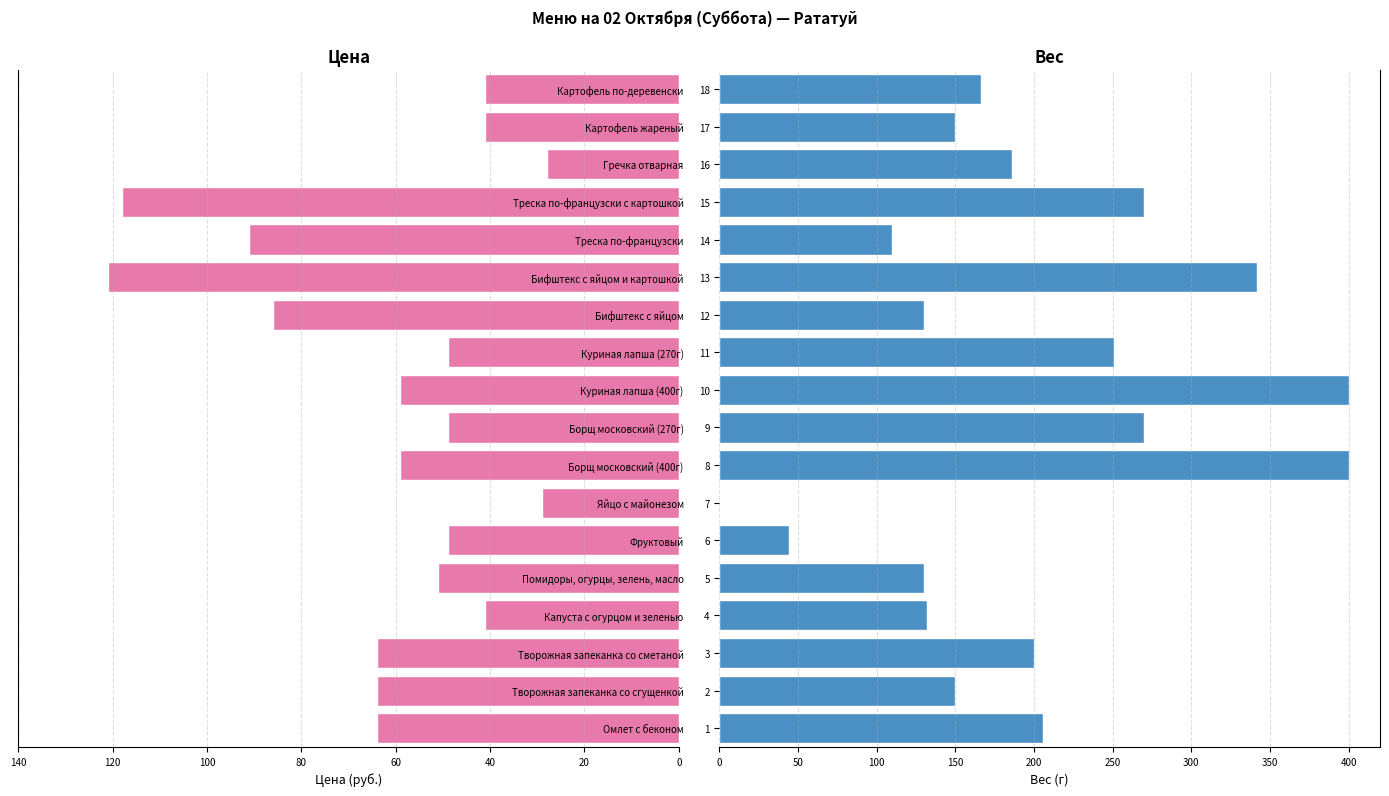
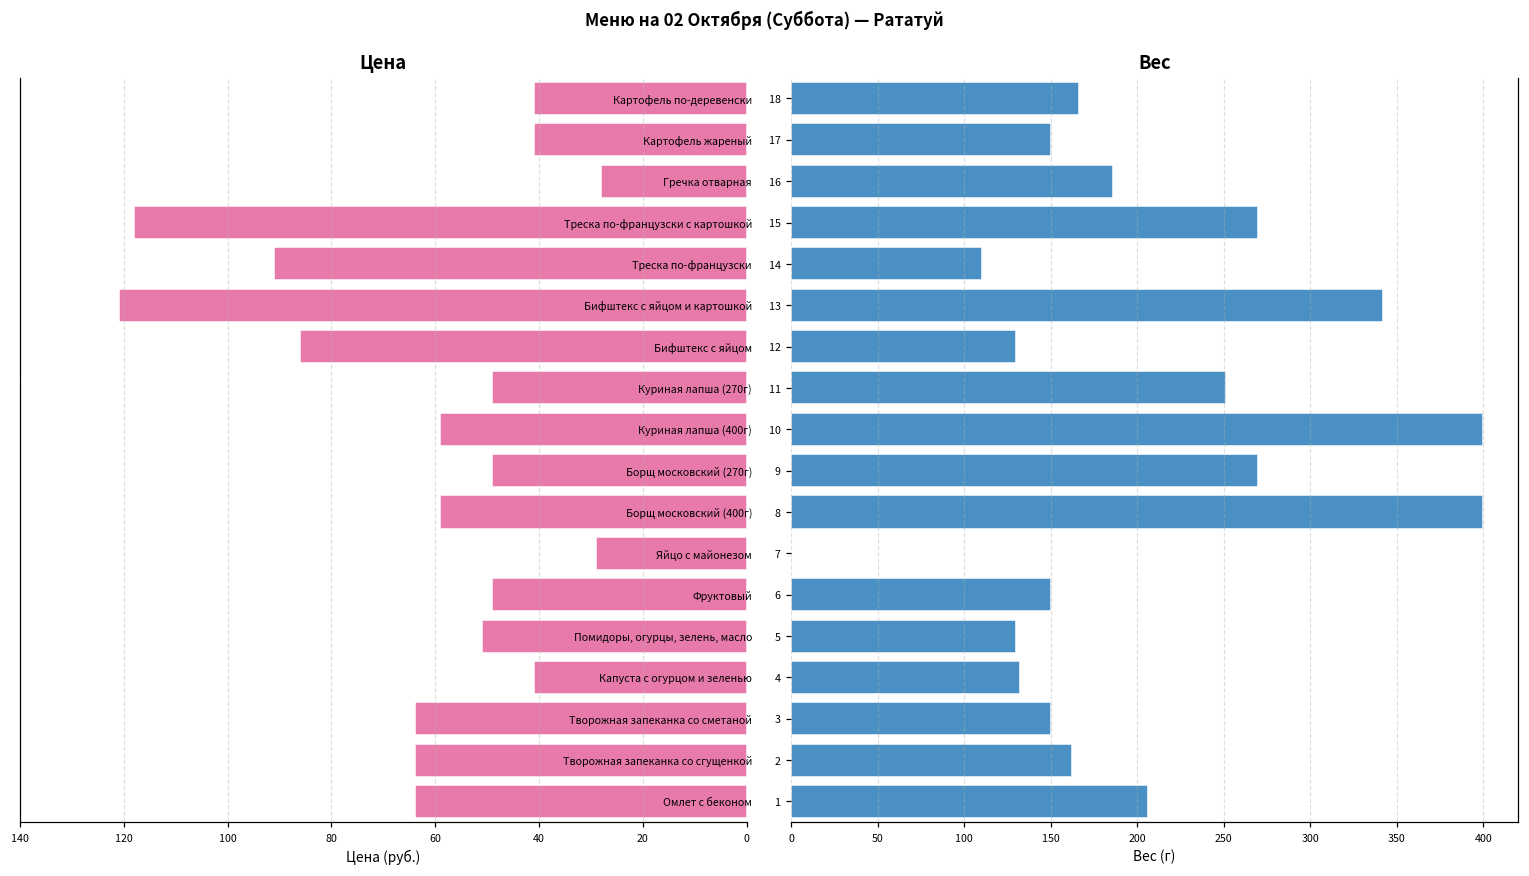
Вес, 6: 44 -> 150
Вес, 3: 200 -> 150
Вес, 2: 150 -> 162
